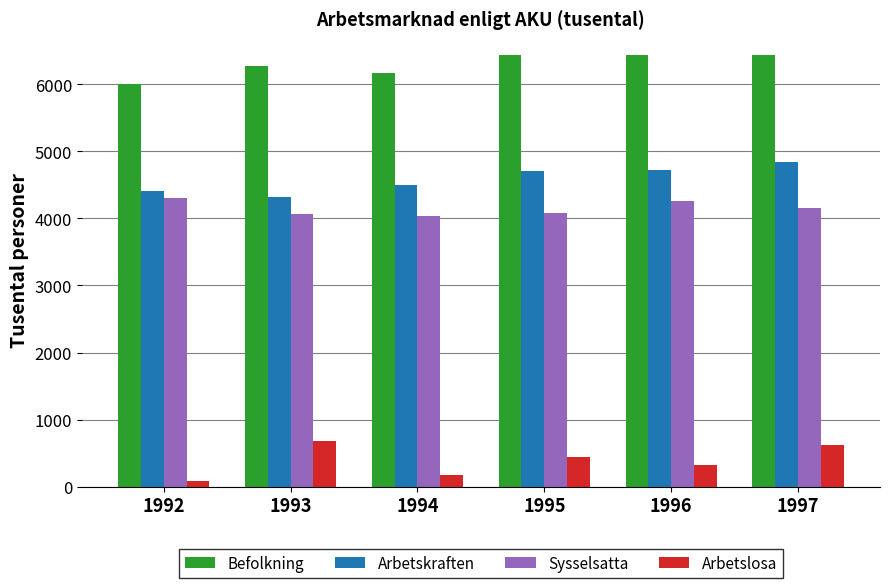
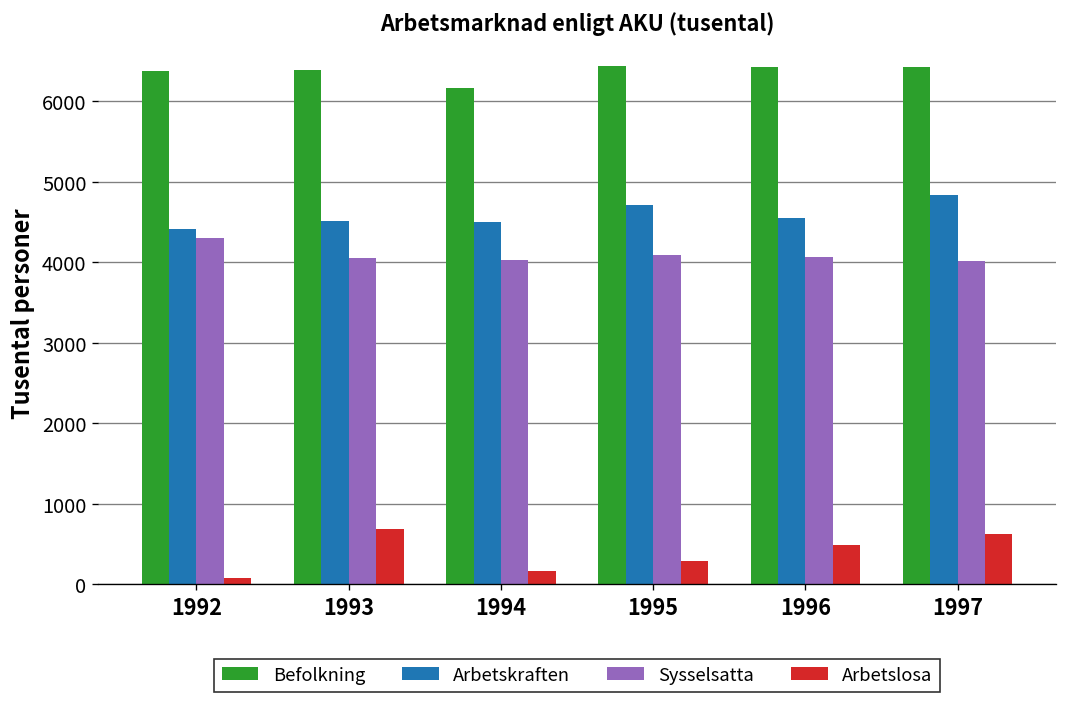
Befolkning, 1992: 6000 -> 6400
Befolkning, 1993: 6300 -> 6400
Arbetskraften, 1993: 4300 -> 4500
Arbetslosa, 1995: 400 -> 300
Arbetskraften, 1996: 4700 -> 4500
Sysselsatta, 1996: 4300 -> 4100
Arbetslosa, 1996: 300 -> 500
Sysselsatta, 1997: 4200 -> 4000
